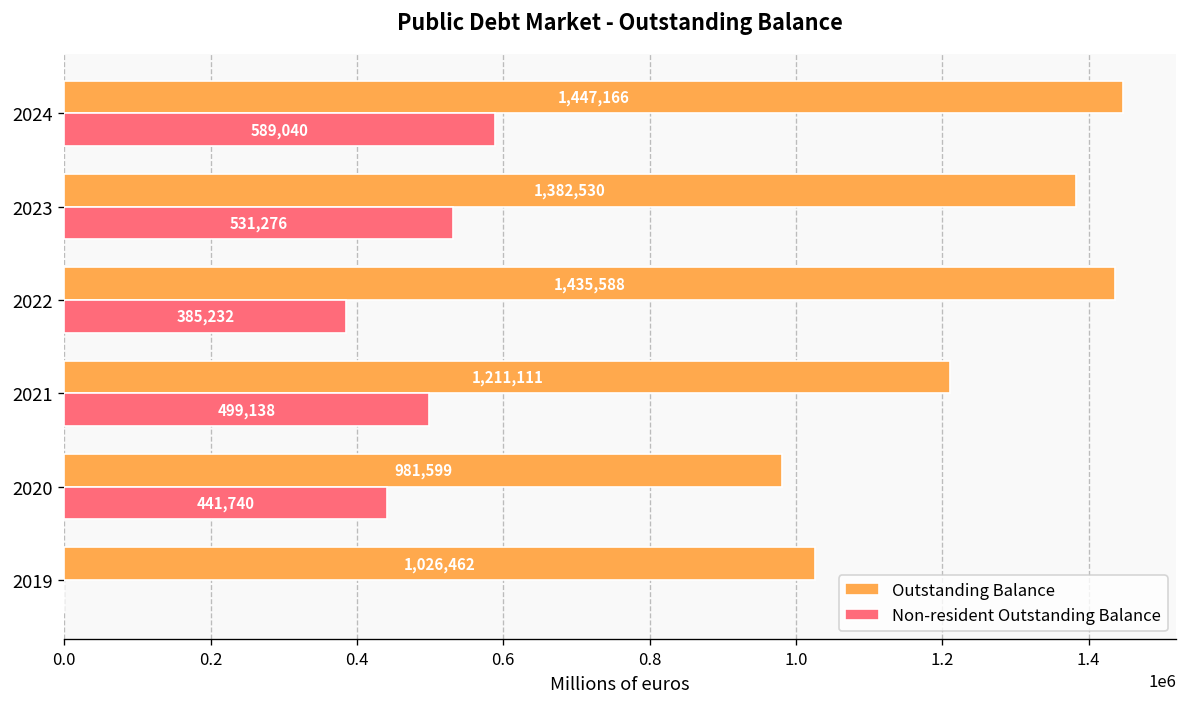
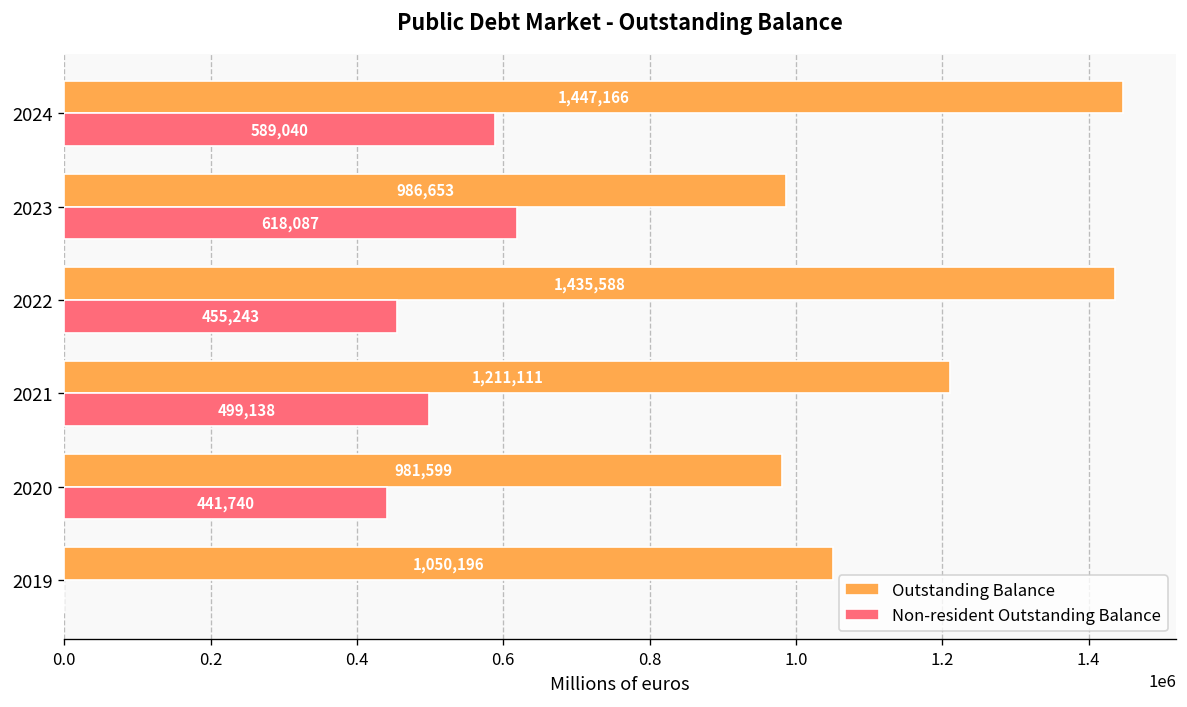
Outstanding Balance, 2023: 1,382,530 -> 986,653
Non-resident Outstanding Balance, 2023: 531,276 -> 618,087
Non-resident Outstanding Balance, 2022: 385,232 -> 455,243
Outstanding Balance, 2019: 1,026,462 -> 1,050,196
